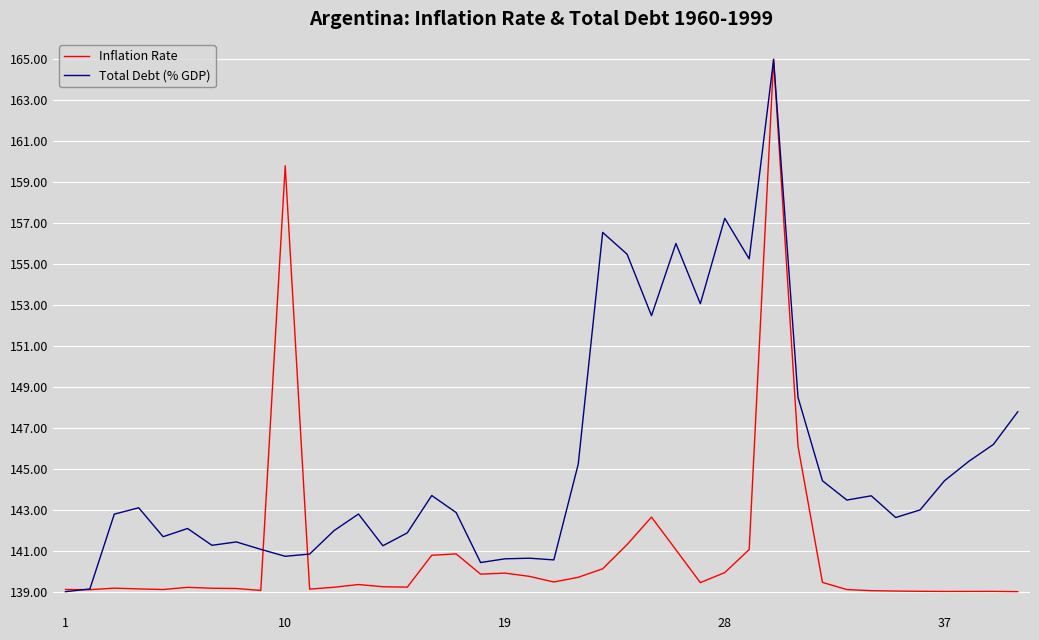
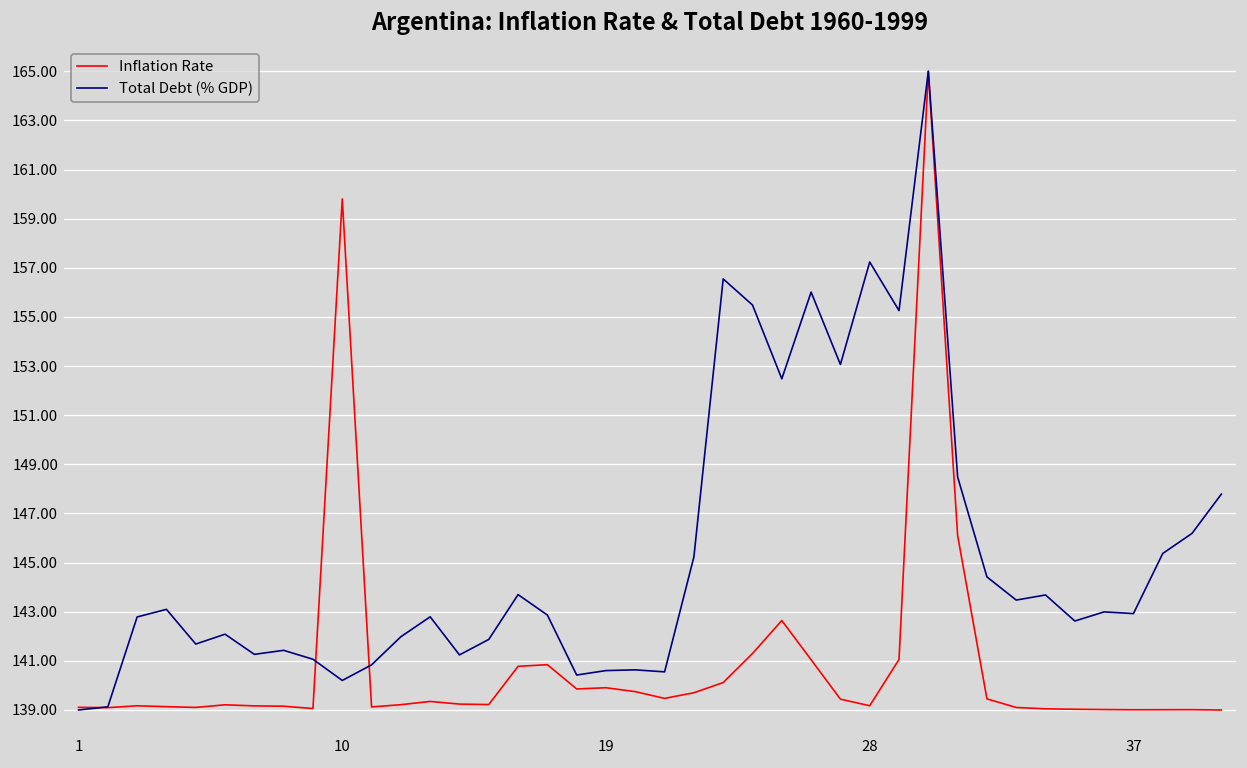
Total Debt (% GDP), 10: 140.7 -> 140.2
Inflation Rate, 28: 139.9 -> 139.2
Total Debt (% GDP), 37: 144.4 -> 142.9
